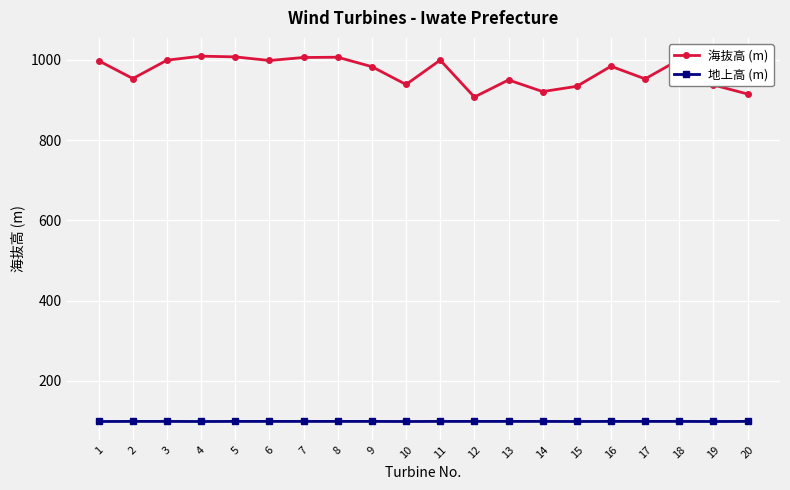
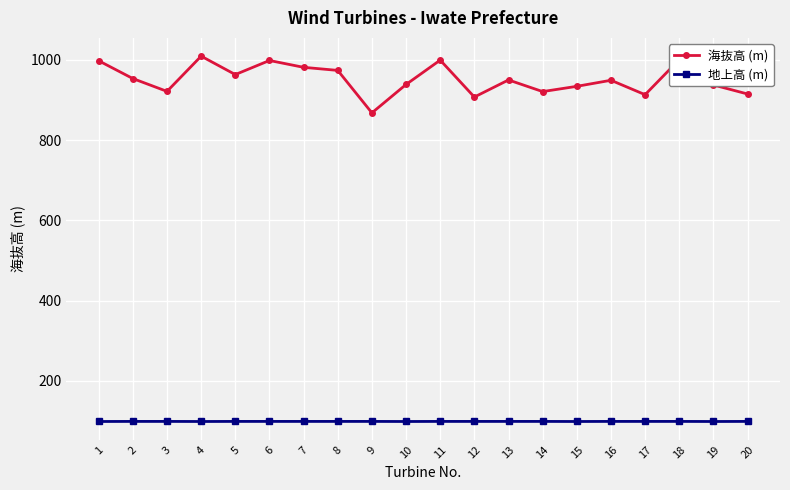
海抜高 (m), 3: 1000 -> 920
海抜高 (m), 5: 1010 -> 960
海抜高 (m), 7: 1010 -> 980
海抜高 (m), 8: 1010 -> 970
海抜高 (m), 9: 980 -> 870
海抜高 (m), 16: 980 -> 950
海抜高 (m), 17: 950 -> 910
